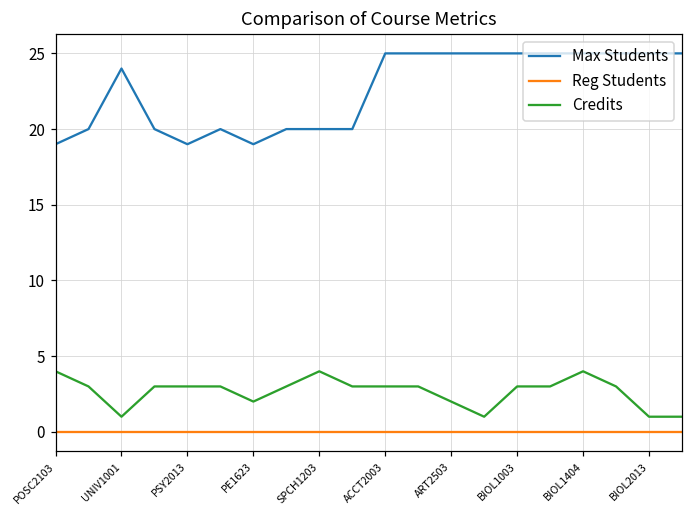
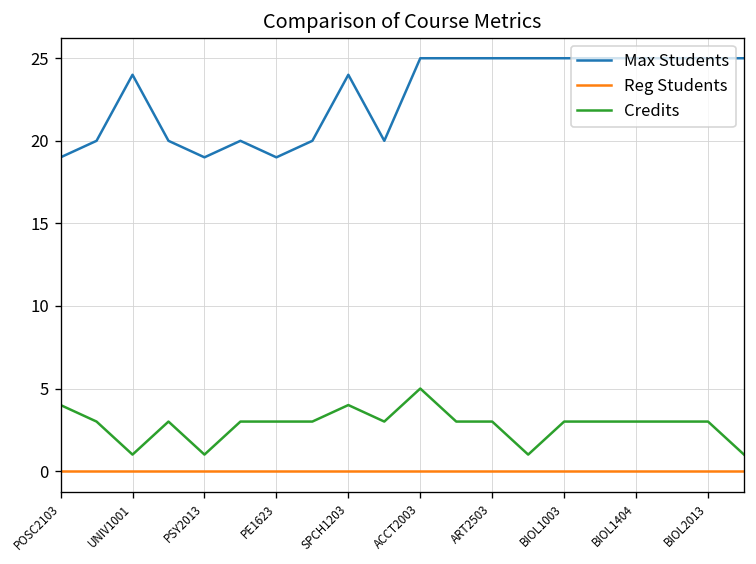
Credits, PSY2013: 3 -> 1
Credits, PE1623: 2 -> 3
Max Students, SPCH1203: 20 -> 24
Credits, ACCT2003: 3 -> 5
Credits, ART2503: 2 -> 3
Credits, BIOL1404: 4 -> 3
Credits, BIOL2013: 1 -> 3
